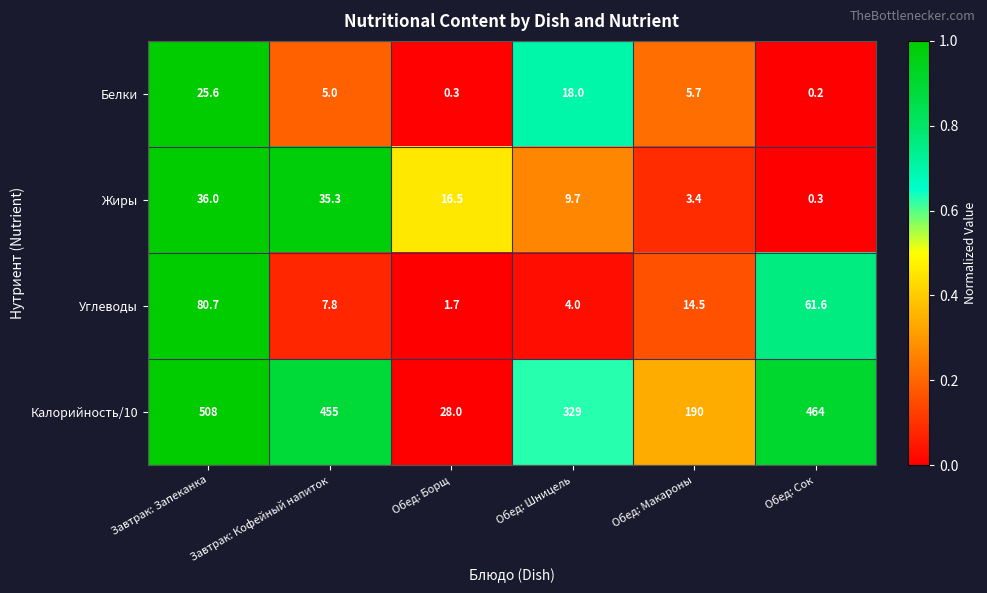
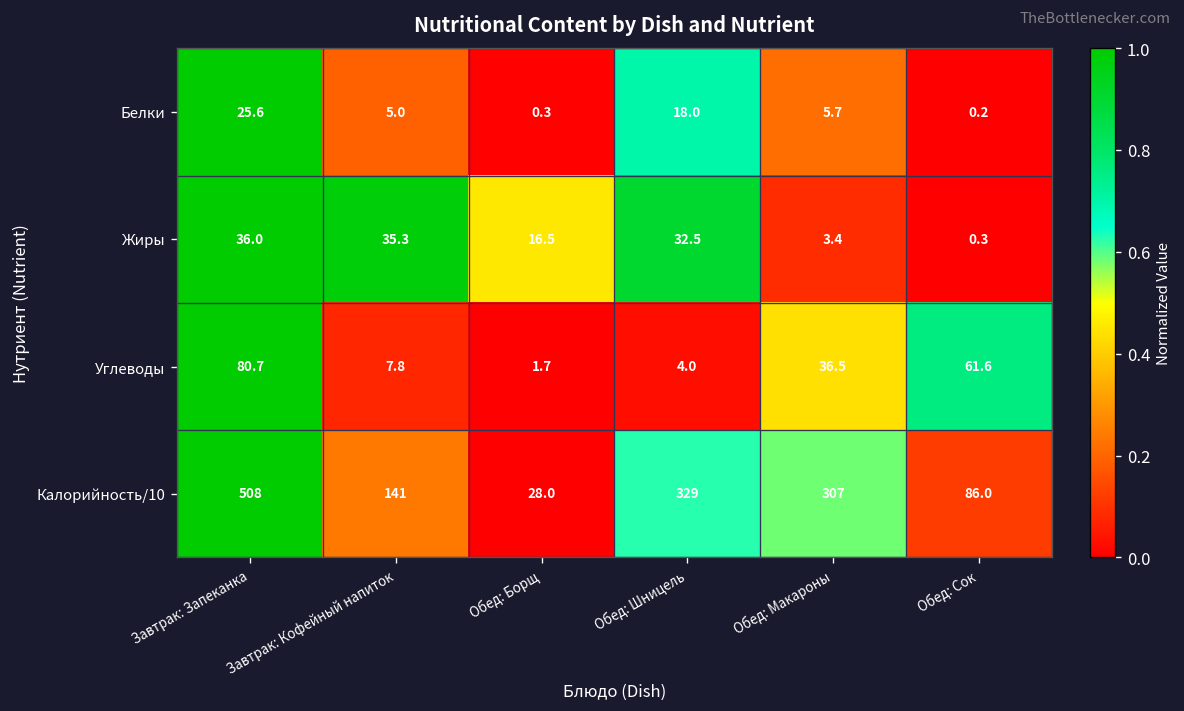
Жиры, Обед: Шницель: 9.7 -> 32.5
Углеводы, Обед: Макароны: 14.5 -> 36.5
Калорийность/10, Завтрак: Кофейный напиток: 455 -> 141
Калорийность/10, Обед: Макароны: 190 -> 307
Калорийность/10, Обед: Сок: 464 -> 86.0
